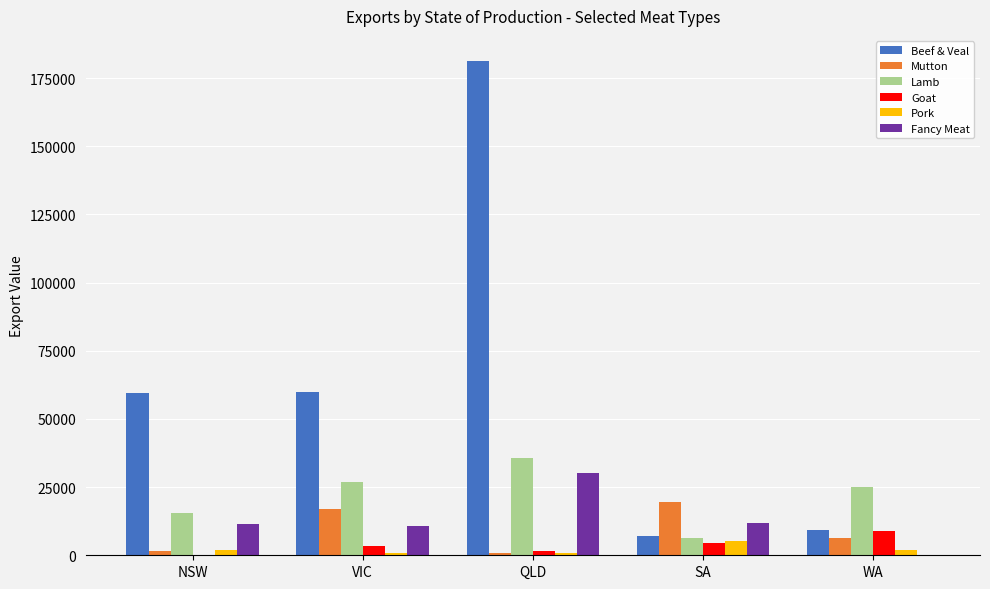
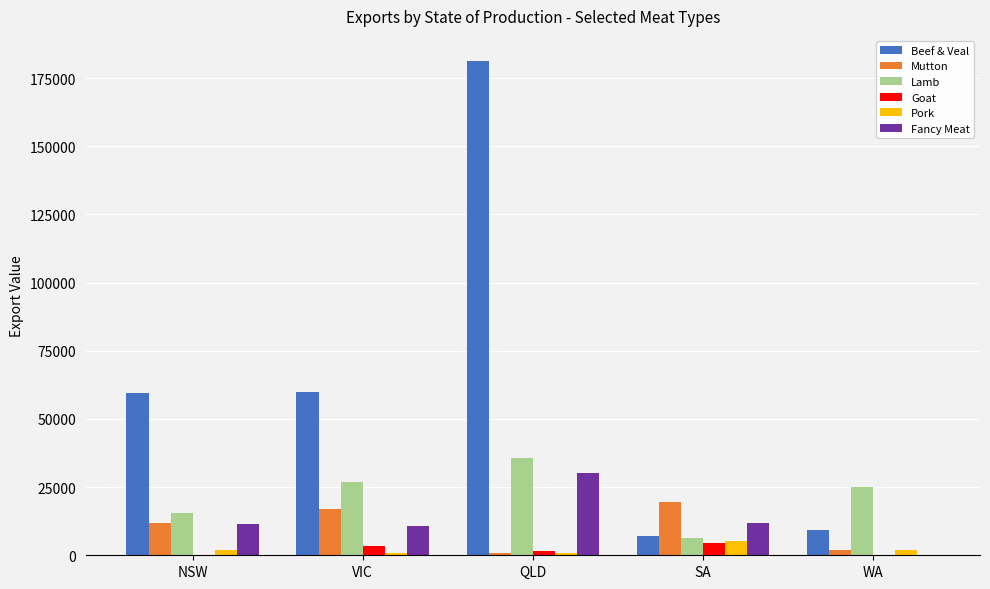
Mutton, NSW: 1000 -> 12000
Mutton, WA: 6000 -> 2000
Goat, WA: 9000 -> 0
